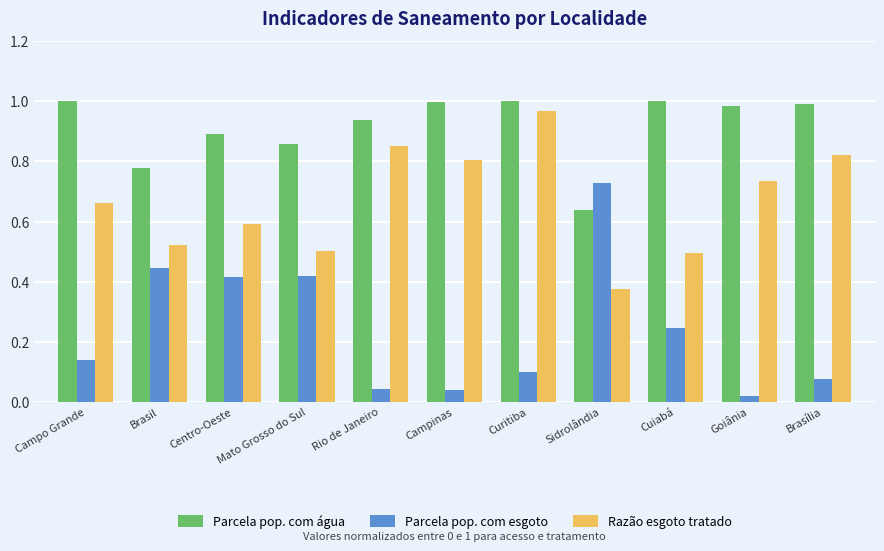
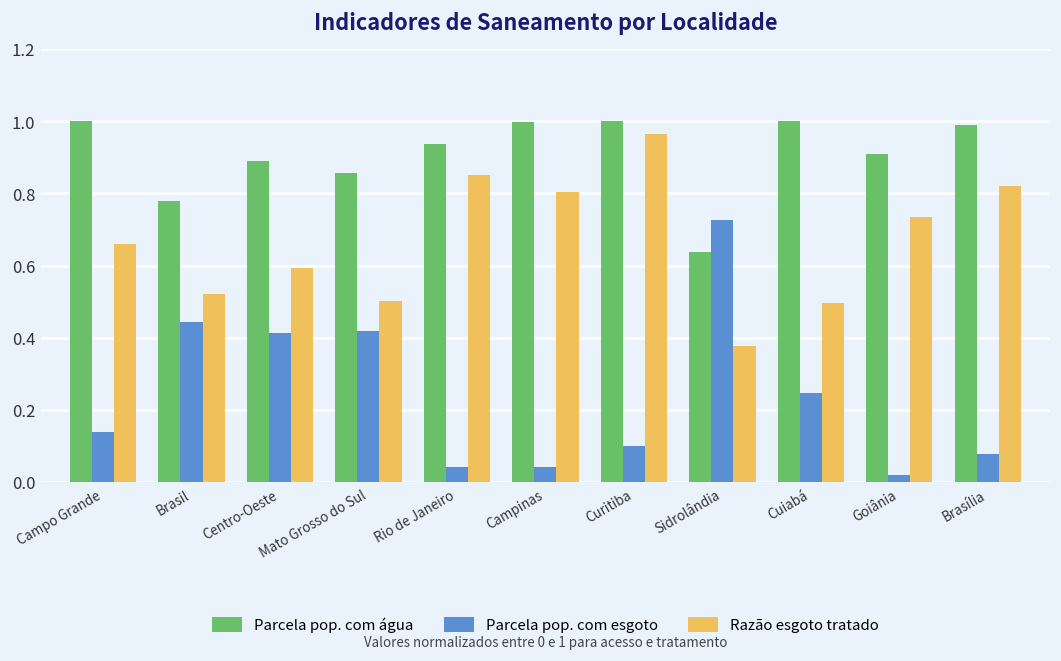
Parcela pop. com água, Goiânia: 0.98 -> 0.91
